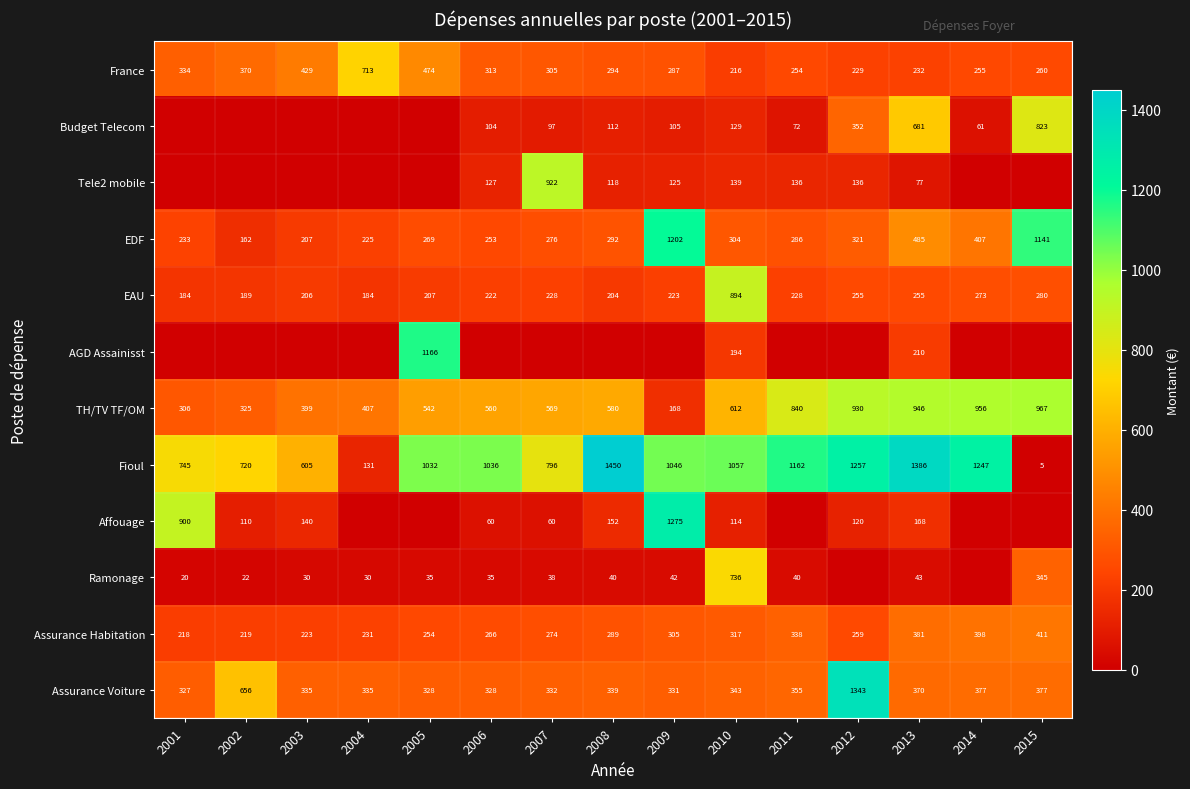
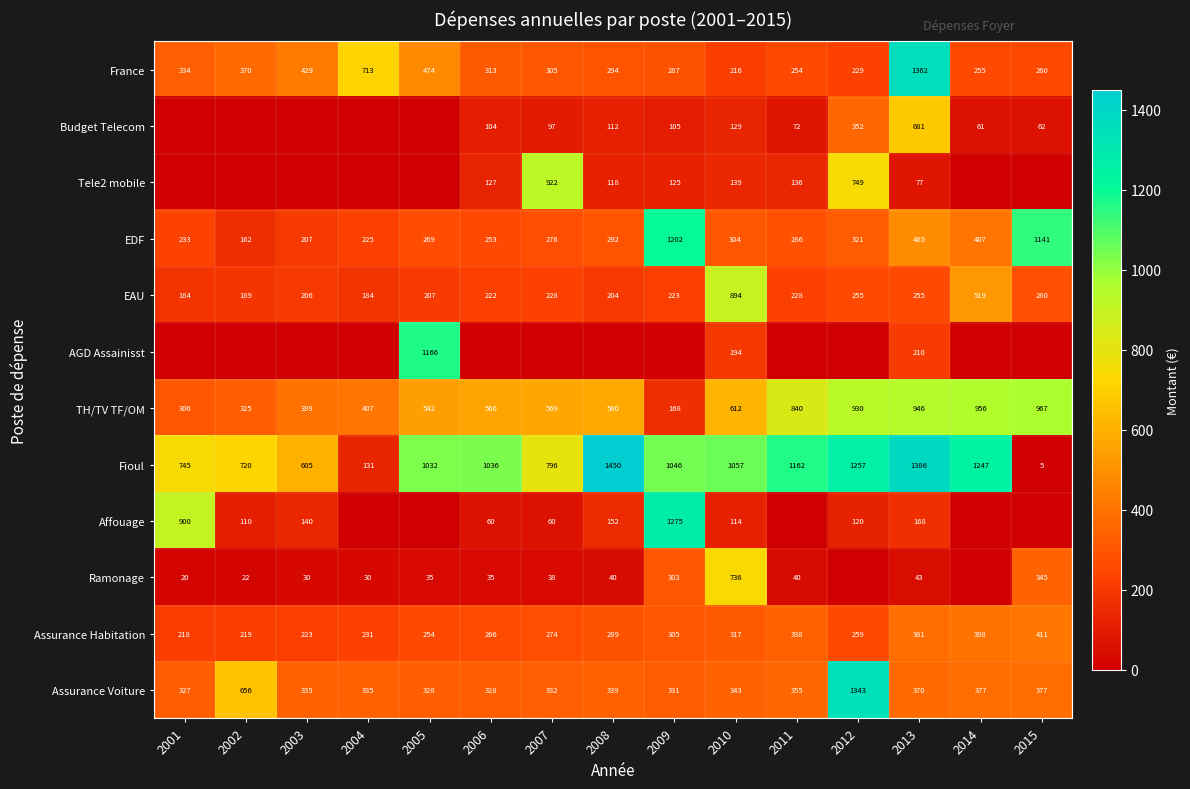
France, 2013: 232 -> 1362
Budget Telecom, 2015: 823 -> 62
Tele2 mobile, 2012: 136 -> 749
EAU, 2014: 273 -> 519
Ramonage, 2009: 42 -> 303
